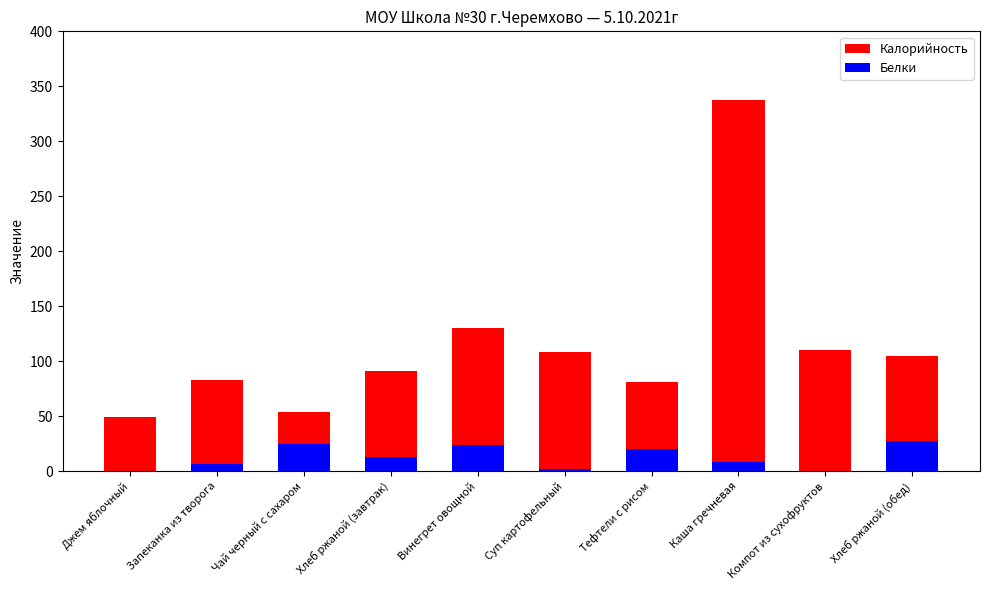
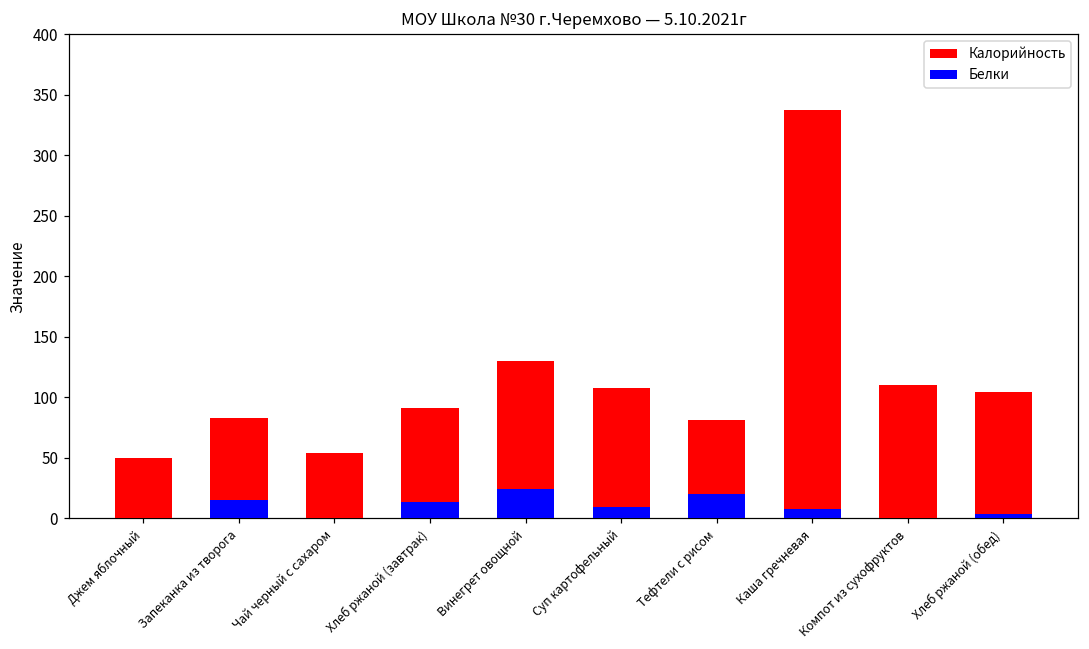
Белки, Запеканка из творога: 7 -> 15
Белки, Чай черный с сахаром: 25 -> 0
Белки, Суп картофельный: 2 -> 10
Белки, Хлеб ржаной (обед): 28 -> 4
